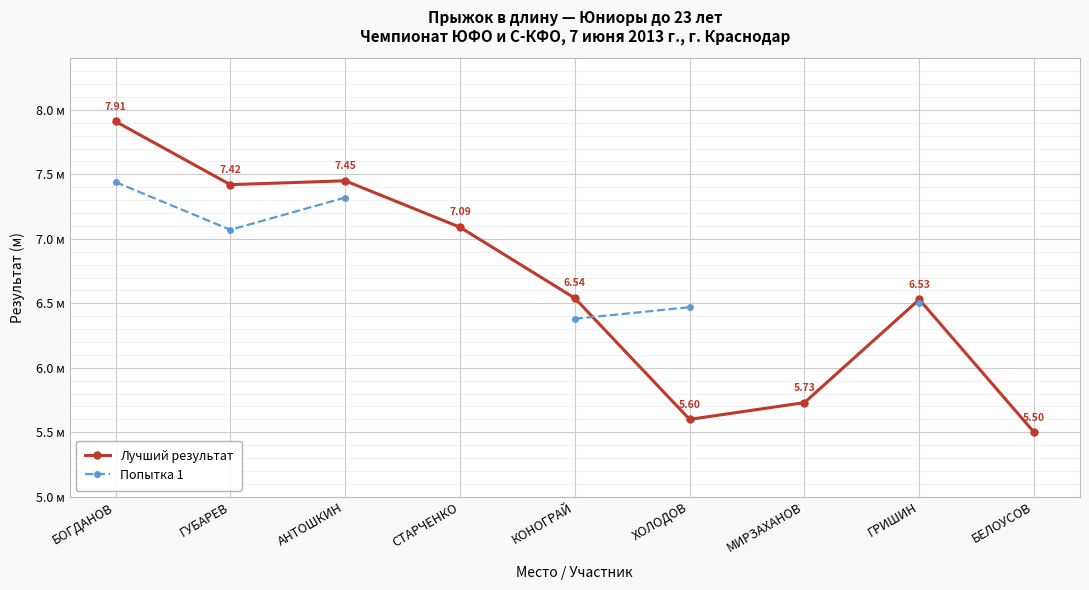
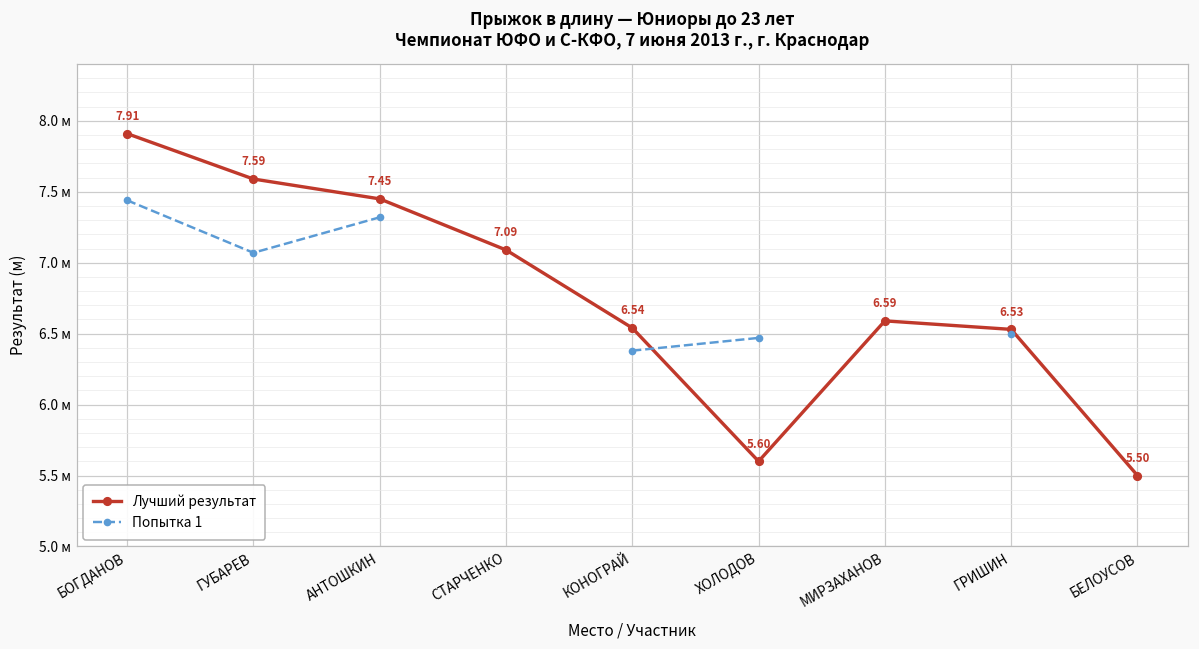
Лучший результат, ГУБАРЕВ: 7.42 -> 7.59
Лучший результат, МИРЗАХАНОВ: 5.73 -> 6.59
